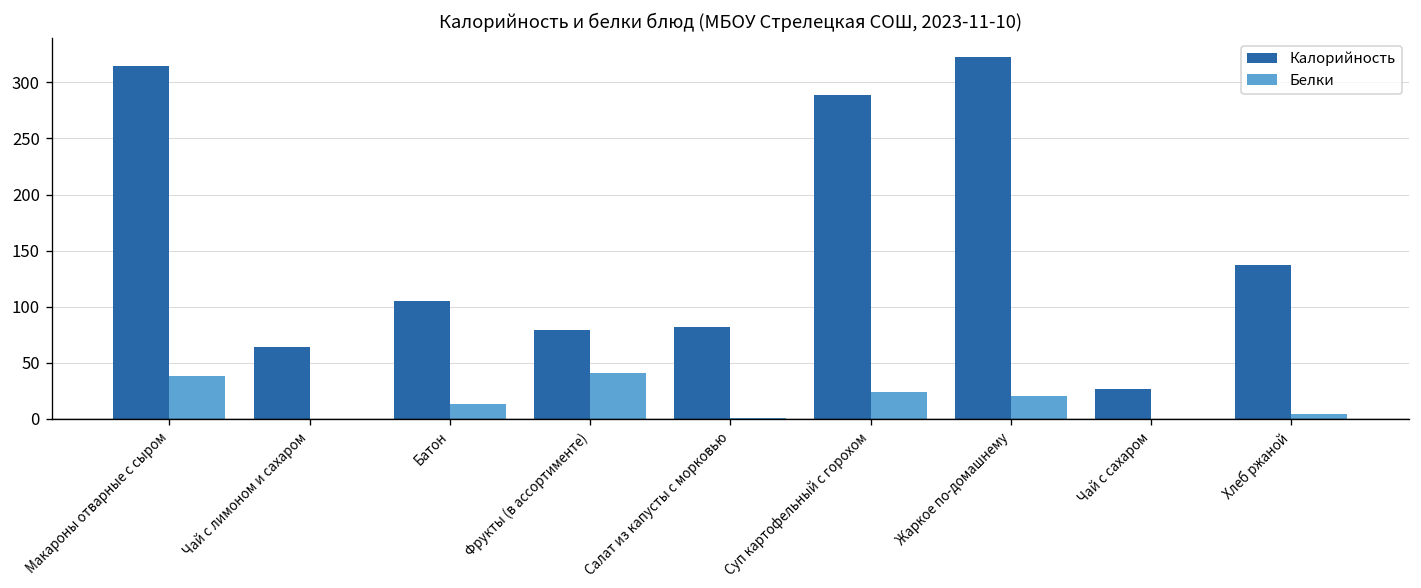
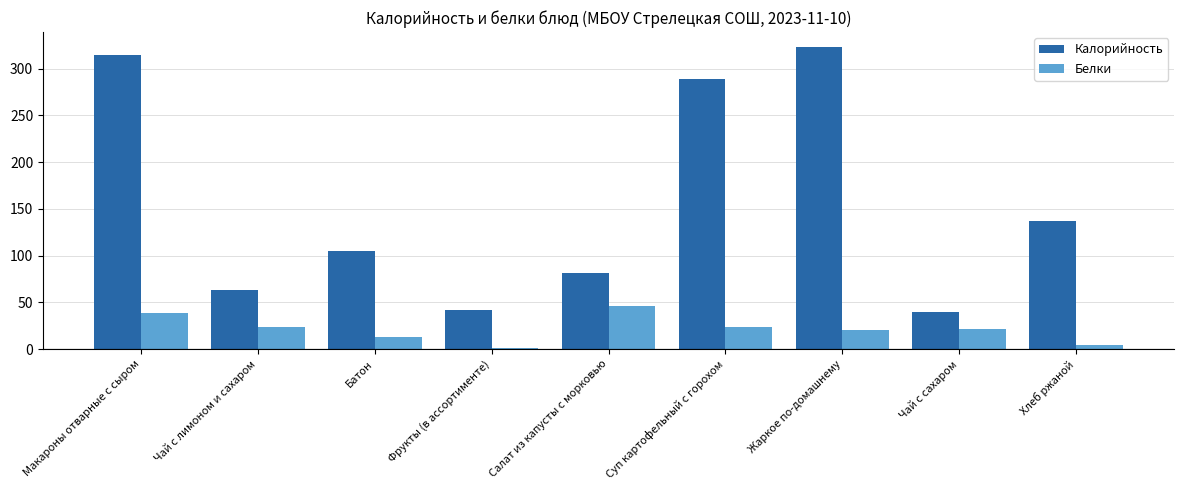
Белки, Чай с лимоном и сахаром: 0 -> 20
Калорийность, Фрукты (в ассортименте): 80 -> 40
Белки, Фрукты (в ассортименте): 40 -> 0
Белки, Салат из капусты с морковью: 0 -> 50
Калорийность, Чай с сахаром: 30 -> 40
Белки, Чай с сахаром: 0 -> 20
